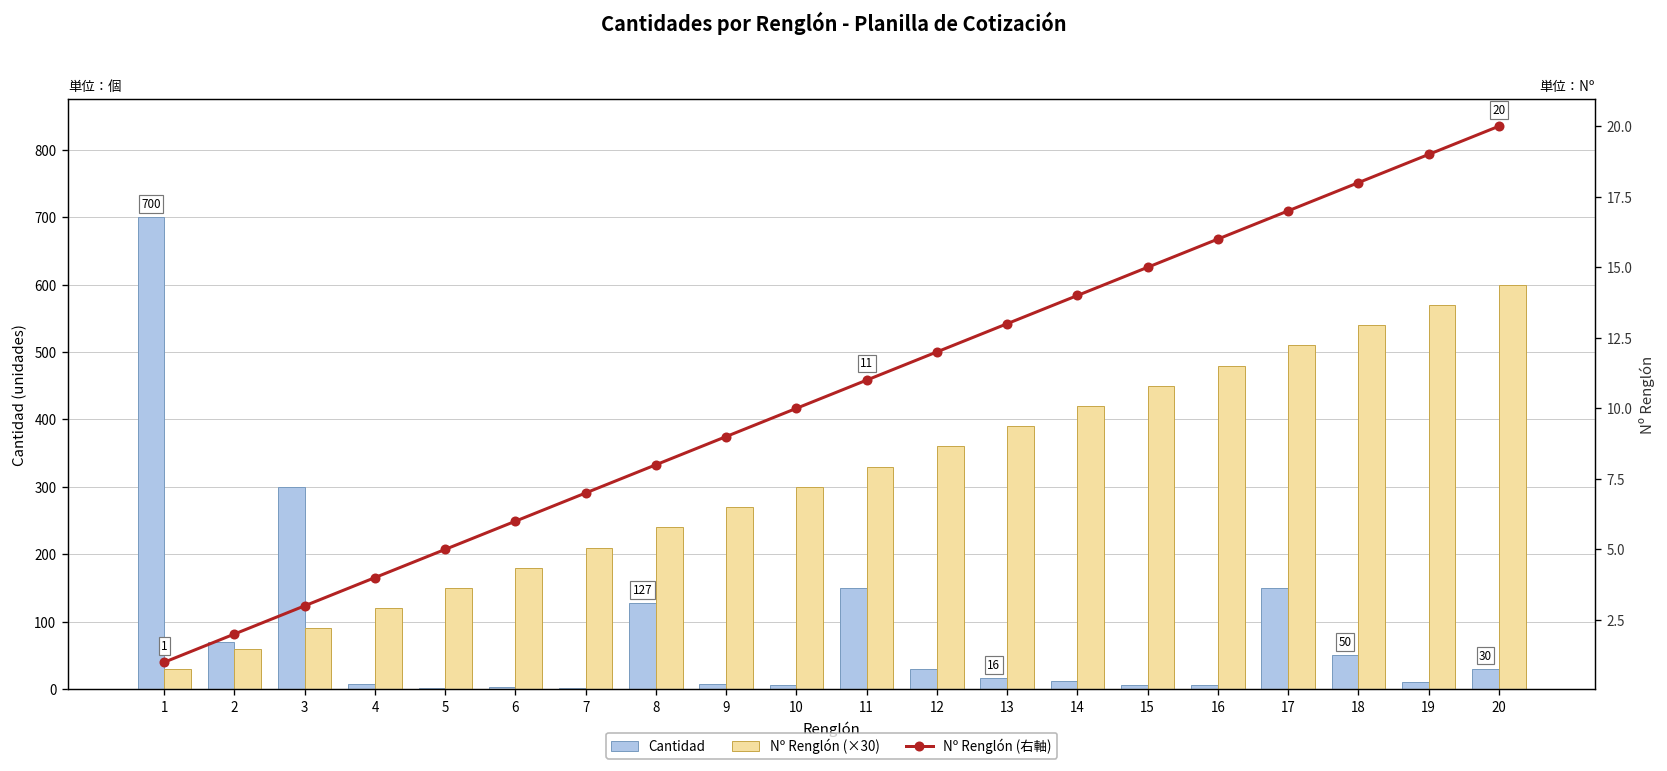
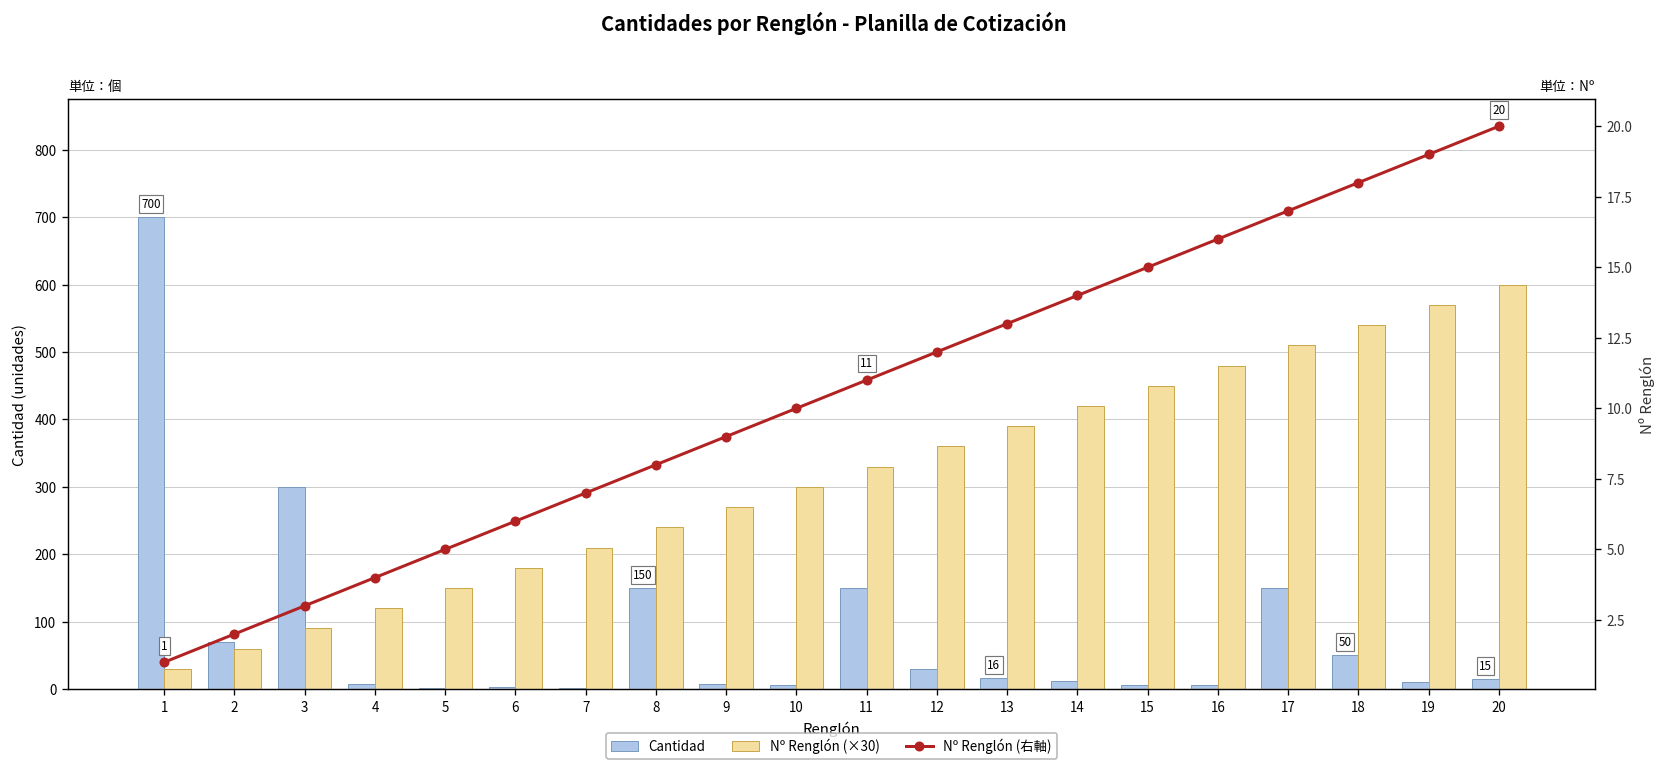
Cantidad, 8: 127 -> 150
Cantidad, 20: 30 -> 15
